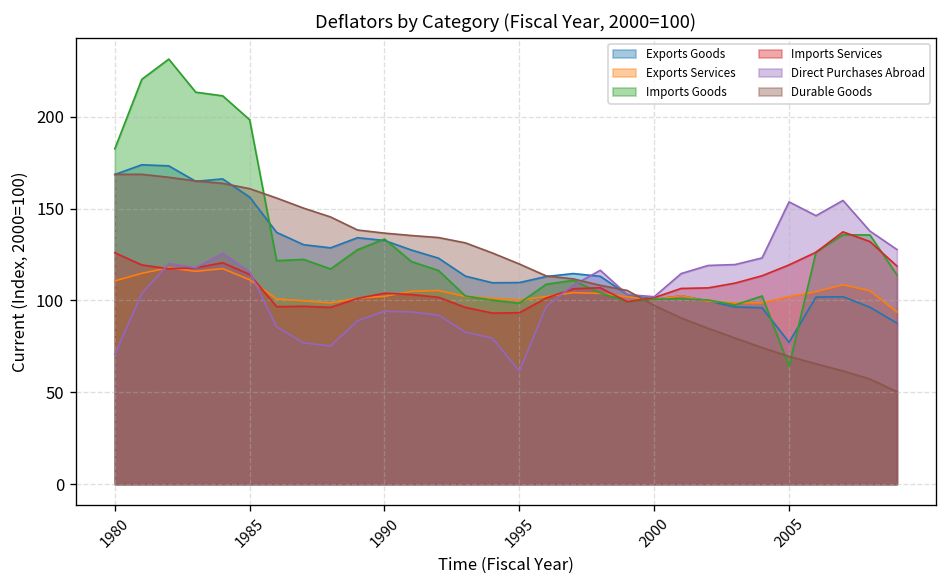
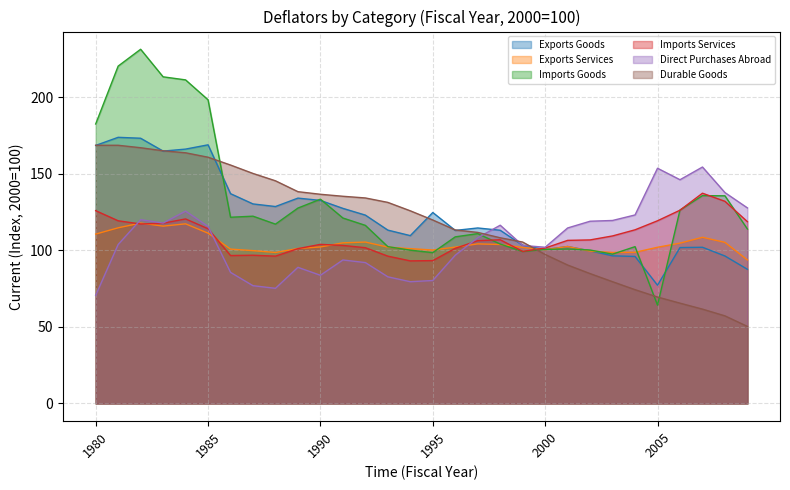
Exports Goods, 1985: 156 -> 169
Direct Purchases Abroad, 1990: 94 -> 84
Exports Goods, 1995: 110 -> 125
Direct Purchases Abroad, 1995: 62 -> 80
